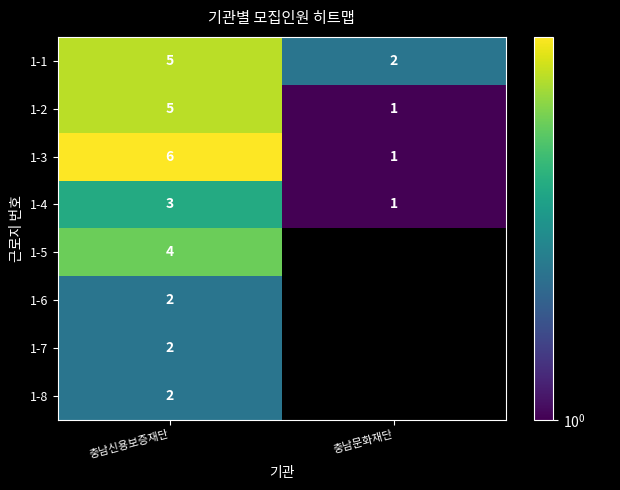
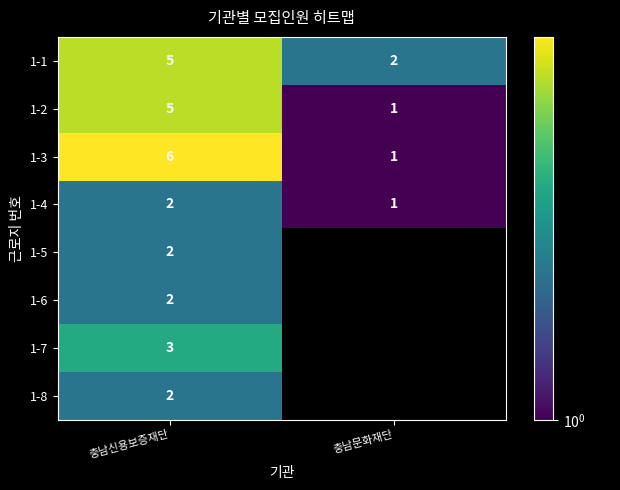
1-4, 충남신용보증재단: 3 -> 2
1-5, 충남신용보증재단: 4 -> 2
1-7, 충남신용보증재단: 2 -> 3
